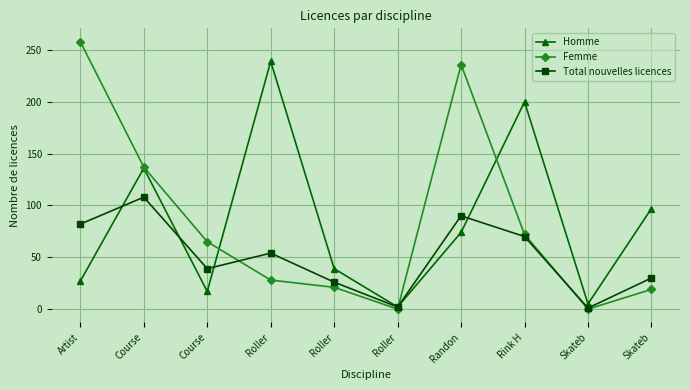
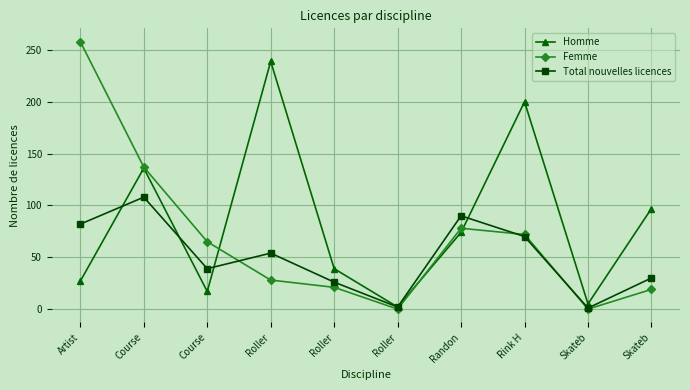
Femme, Randon: 236 -> 78
